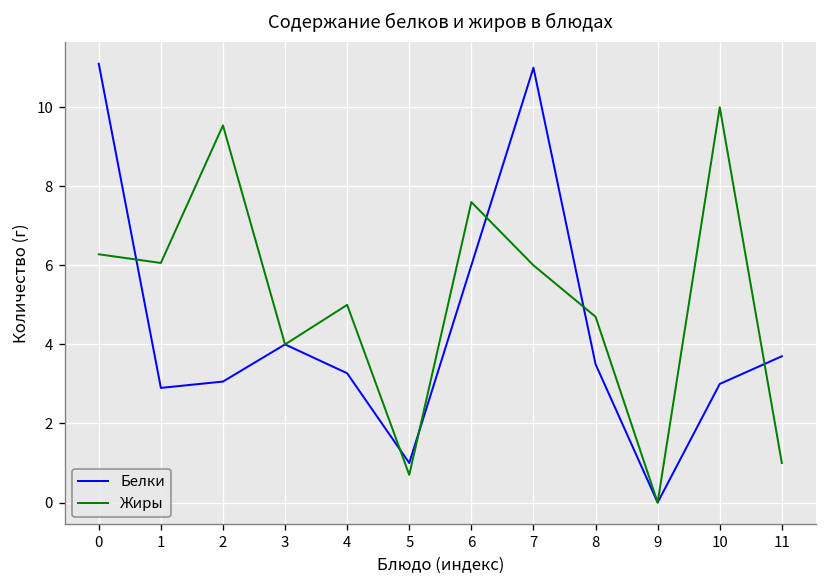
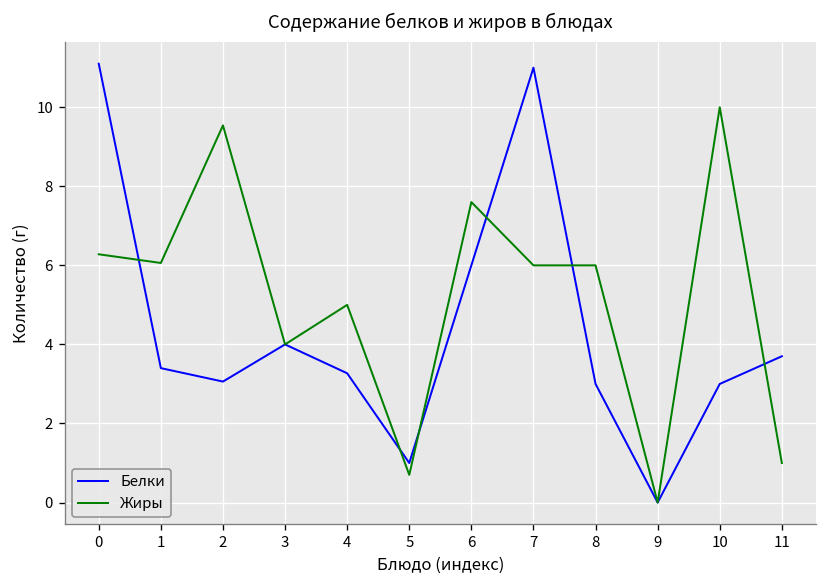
Белки, 1: 2.9 -> 3.4
Белки, 8: 3.5 -> 3.0
Жиры, 8: 4.7 -> 6.0
